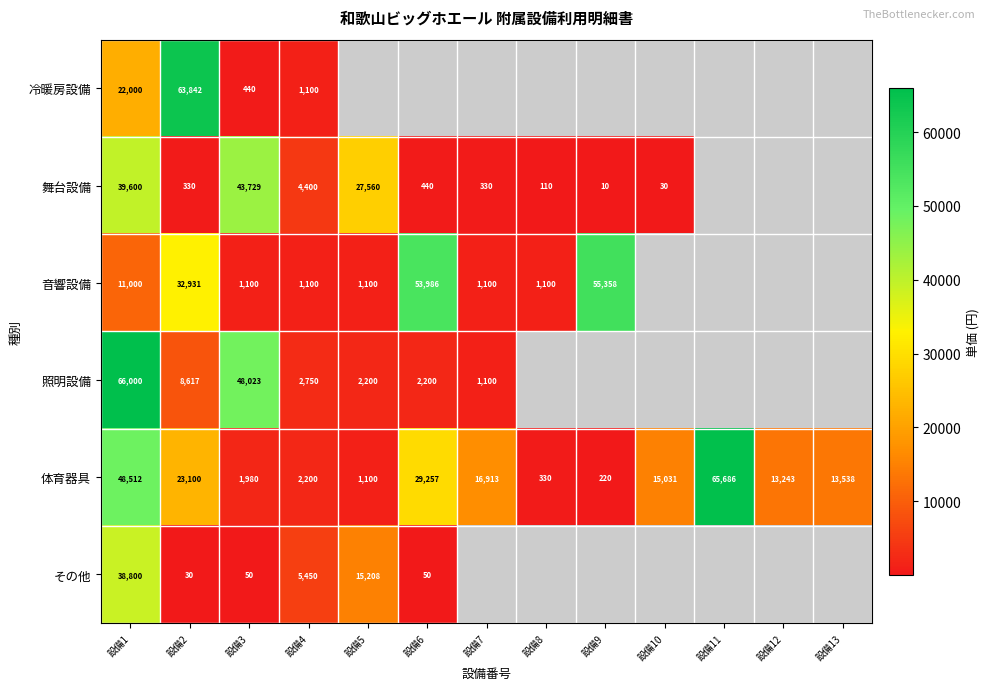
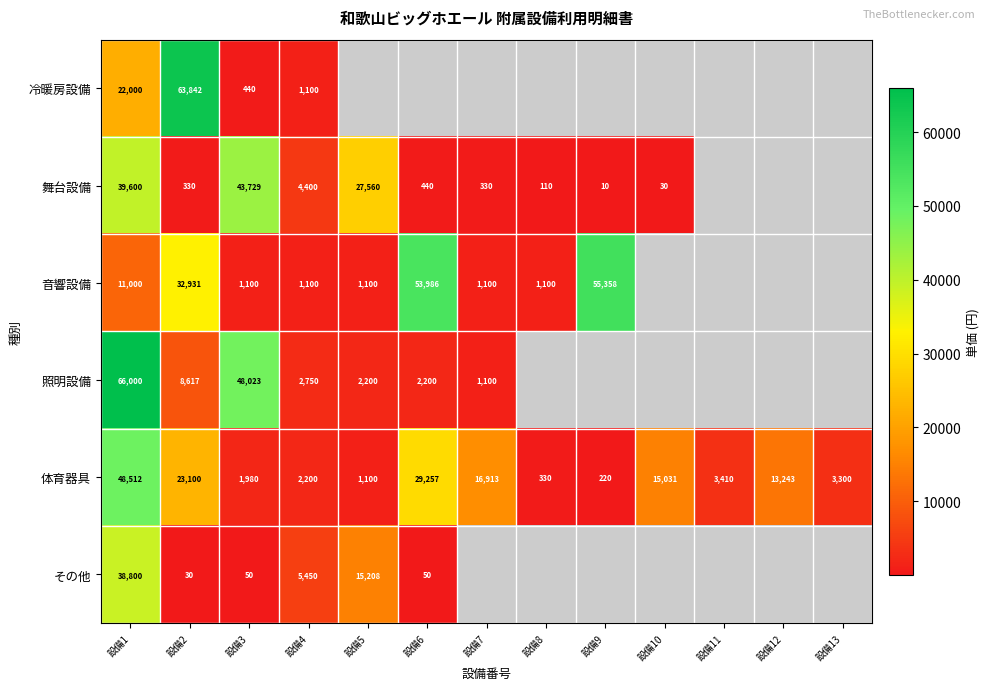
体育器具, 設備11: 65,686 -> 3,410
体育器具, 設備13: 13,538 -> 3,300
